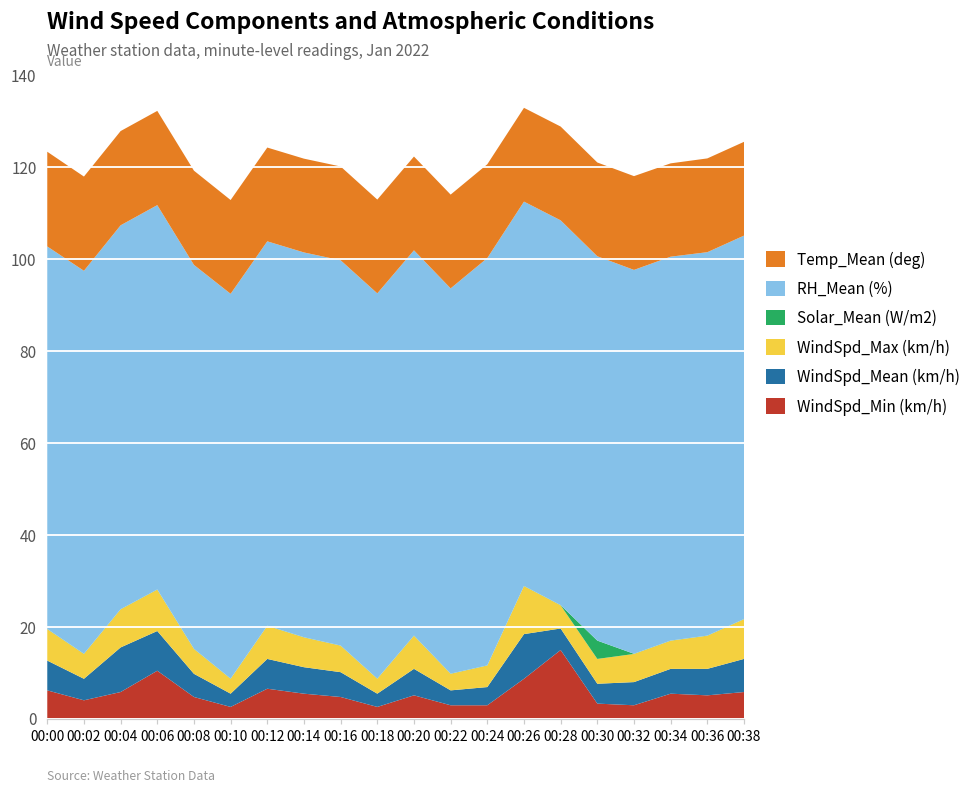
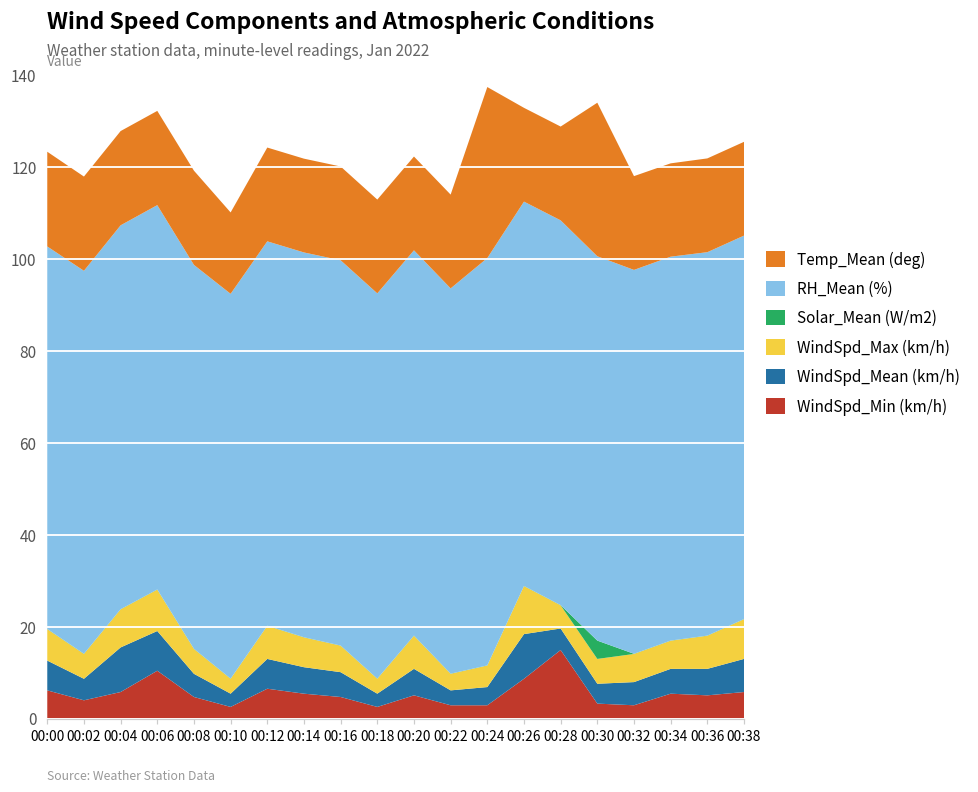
Temp_Mean (deg), 00:10: 20 -> 18
Temp_Mean (deg), 00:24: 20 -> 37
Temp_Mean (deg), 00:30: 20 -> 33
